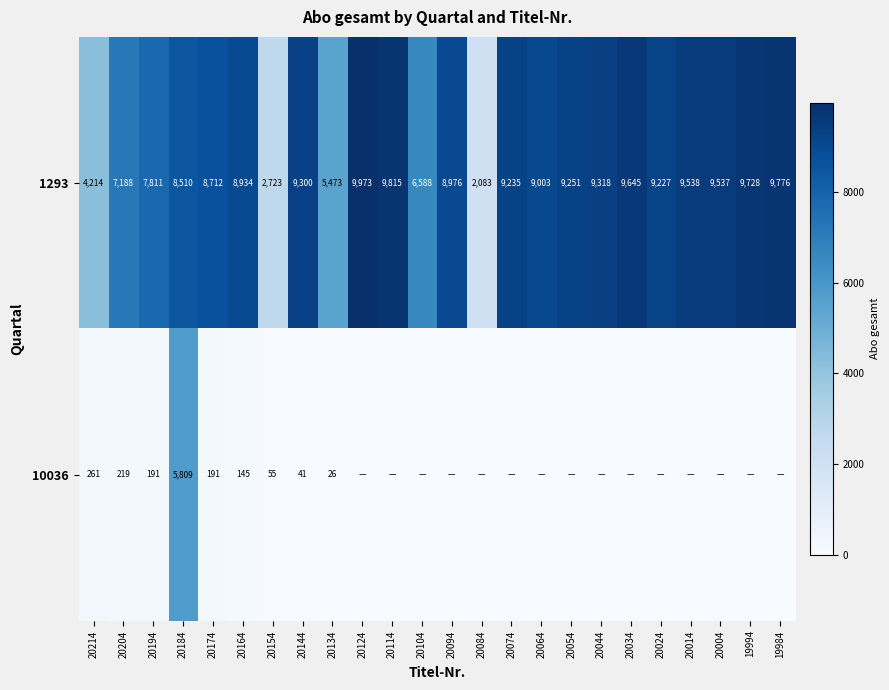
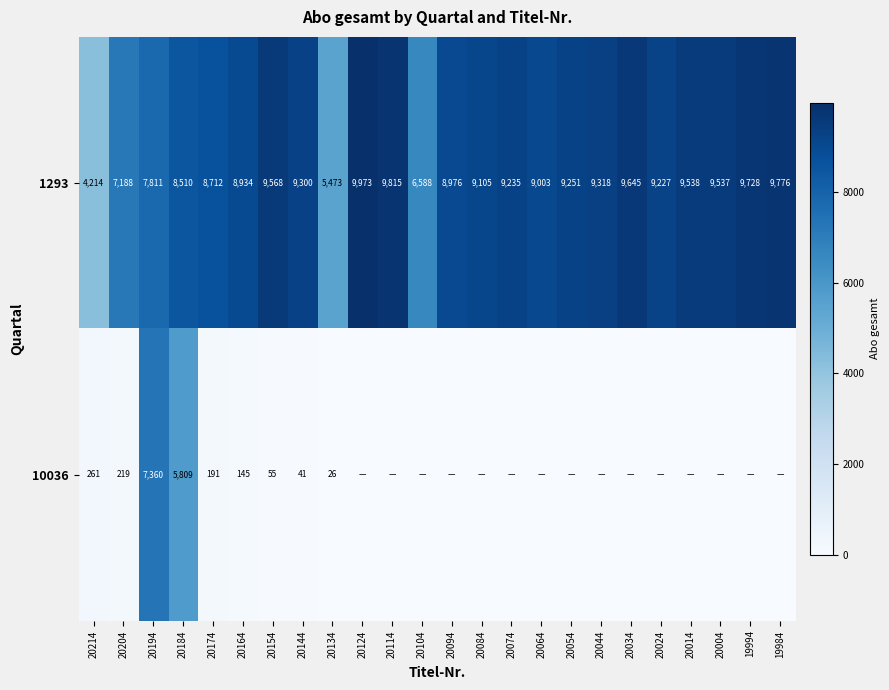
1293, 20154: 2,723 -> 9,568
1293, 20084: 2,083 -> 9,105
10036, 20194: 191 -> 7,360
